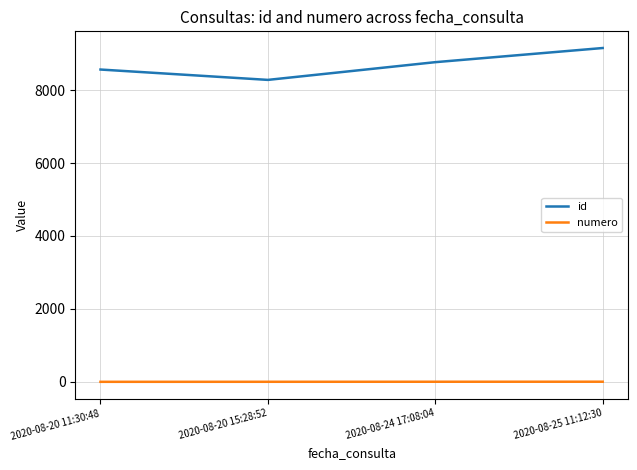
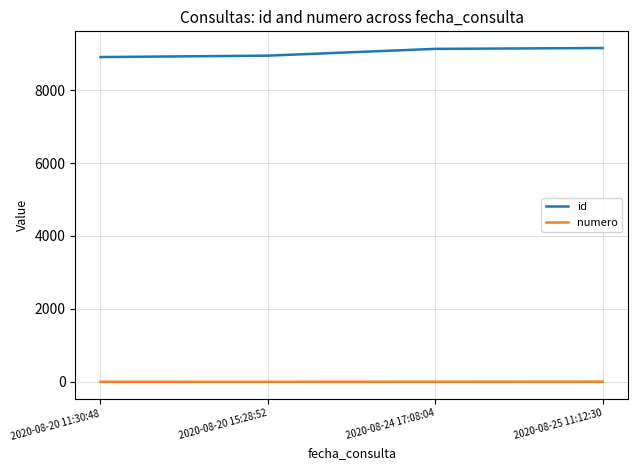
id, 2020-08-20 11:30:48: 8600 -> 8900
id, 2020-08-20 15:28:52: 8300 -> 8900
id, 2020-08-24 17:08:04: 8800 -> 9100
